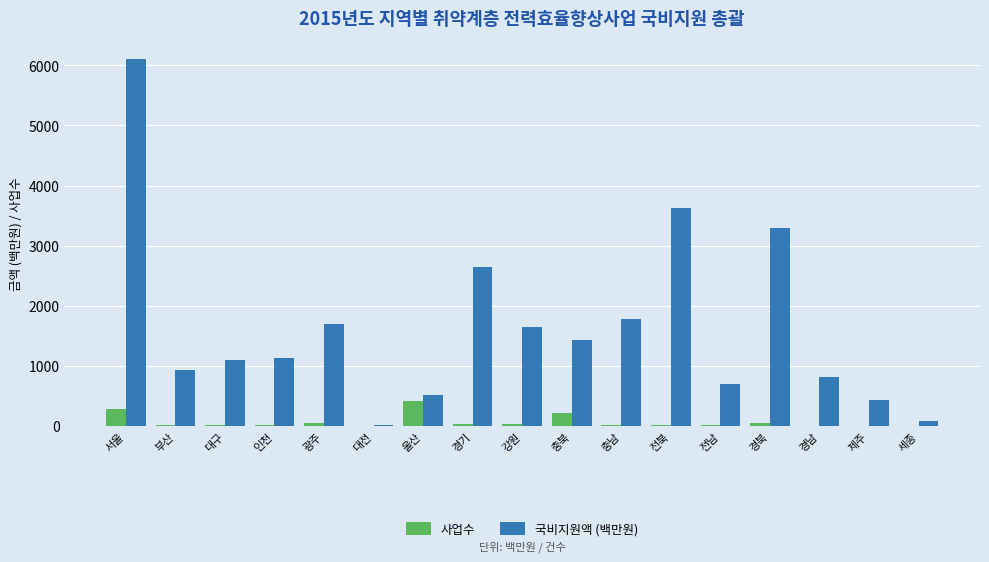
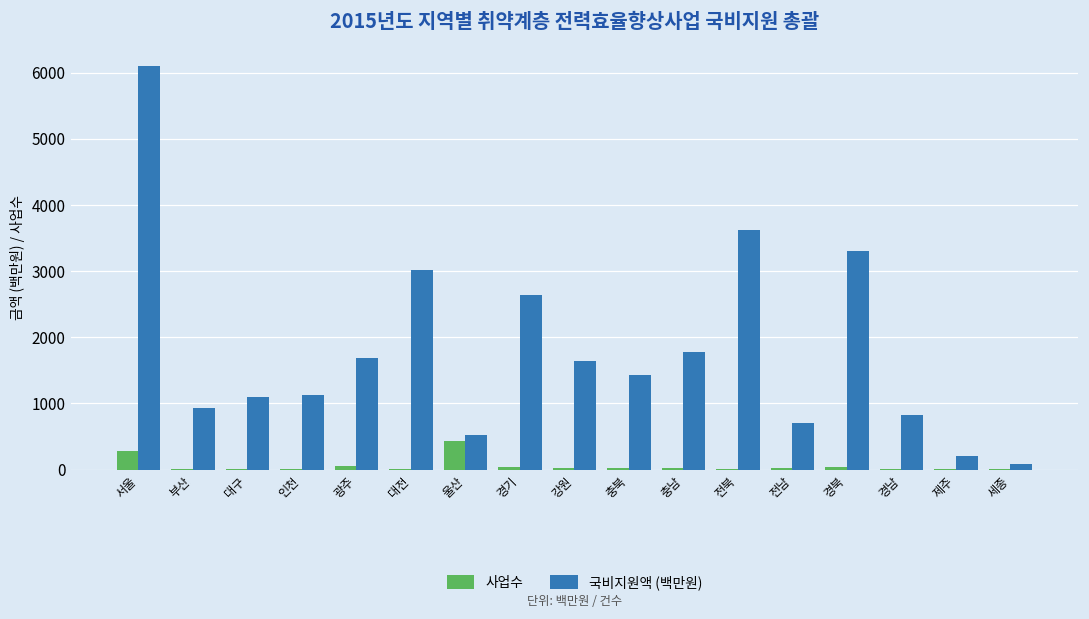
국비지원액 (백만원), 대전: 0 -> 3000
사업수, 충북: 200 -> 0
국비지원액 (백만원), 제주: 400 -> 200
